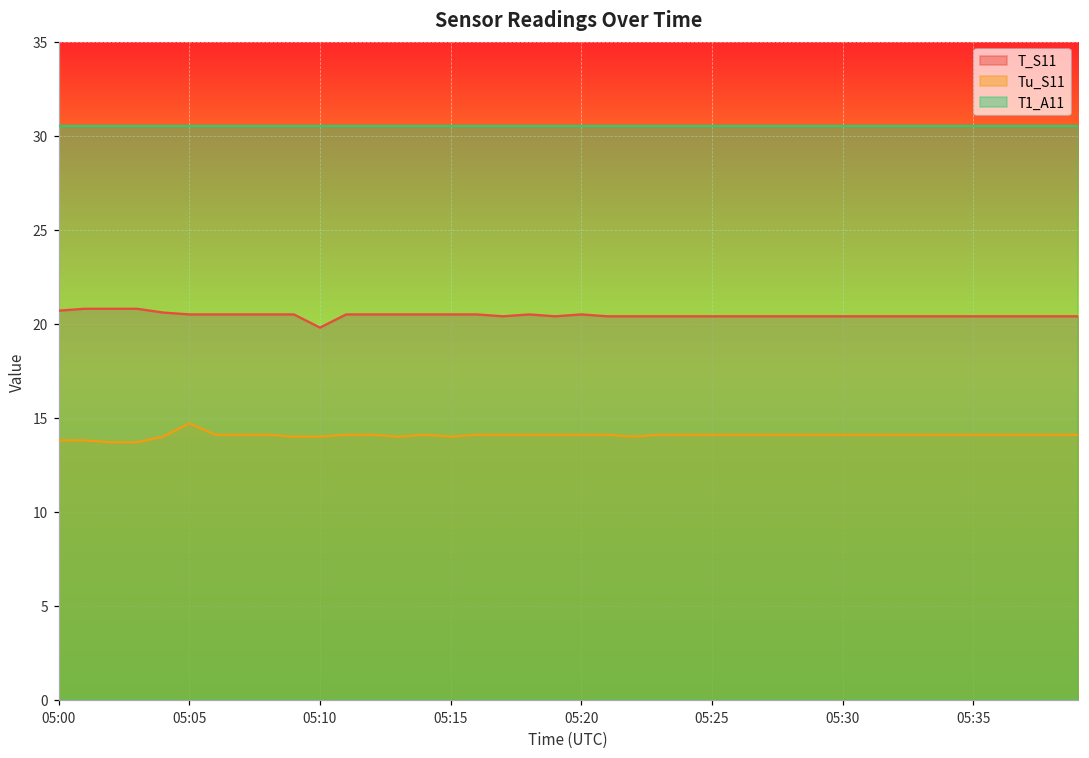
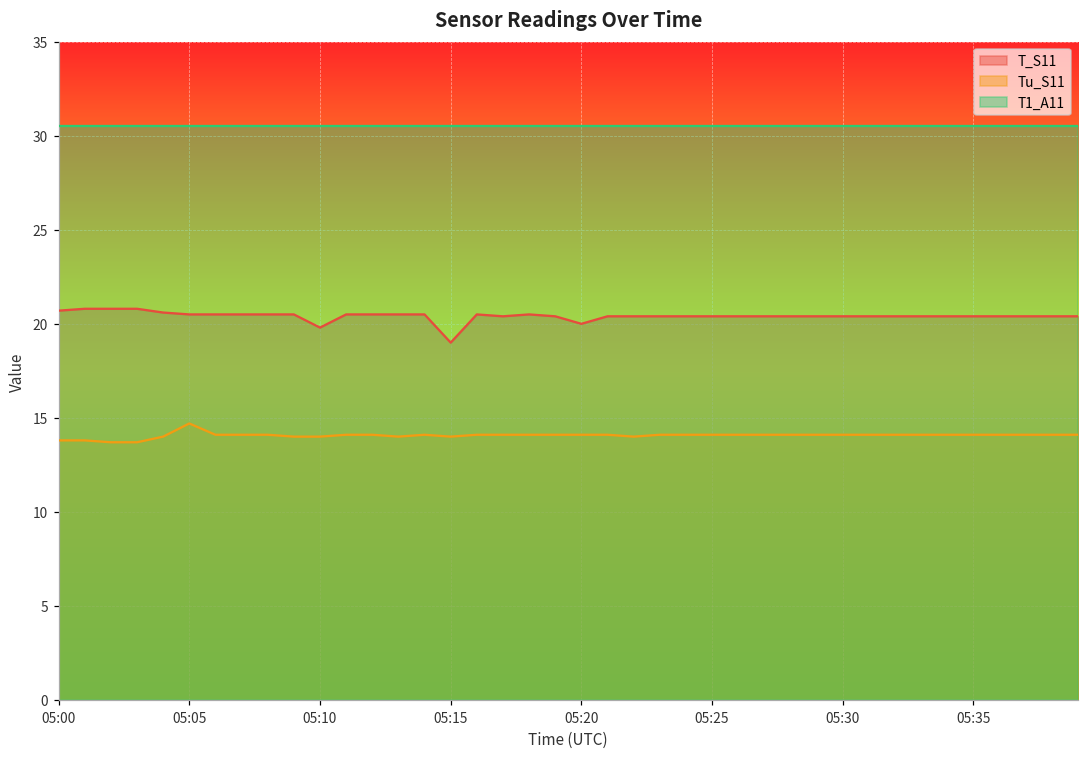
T_S11, 05:15: 20.5 -> 19.0
T_S11, 05:20: 20.5 -> 20.0
